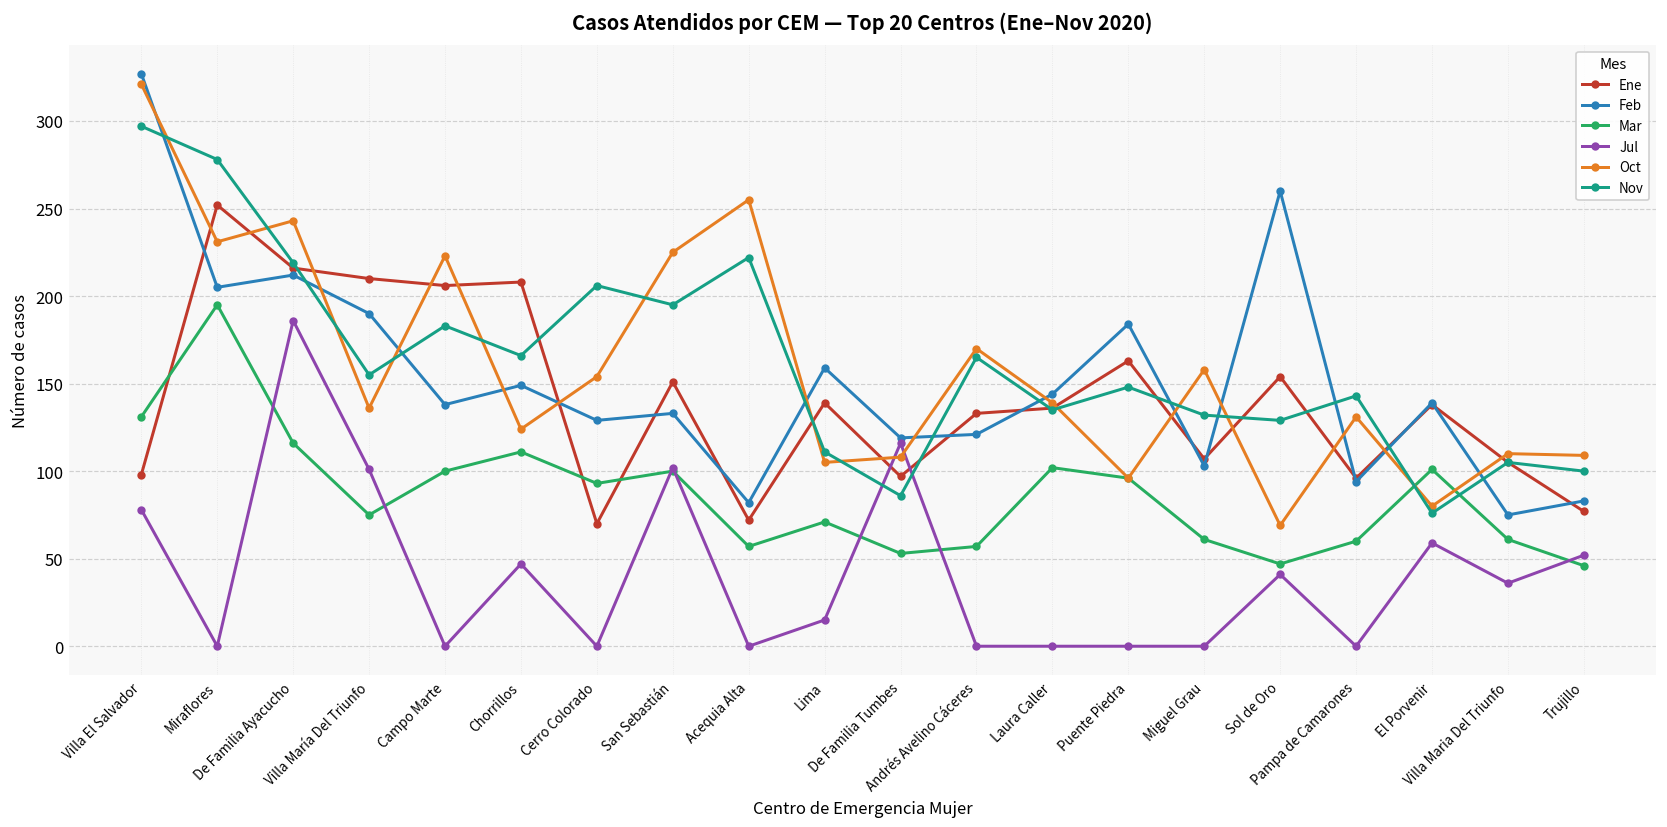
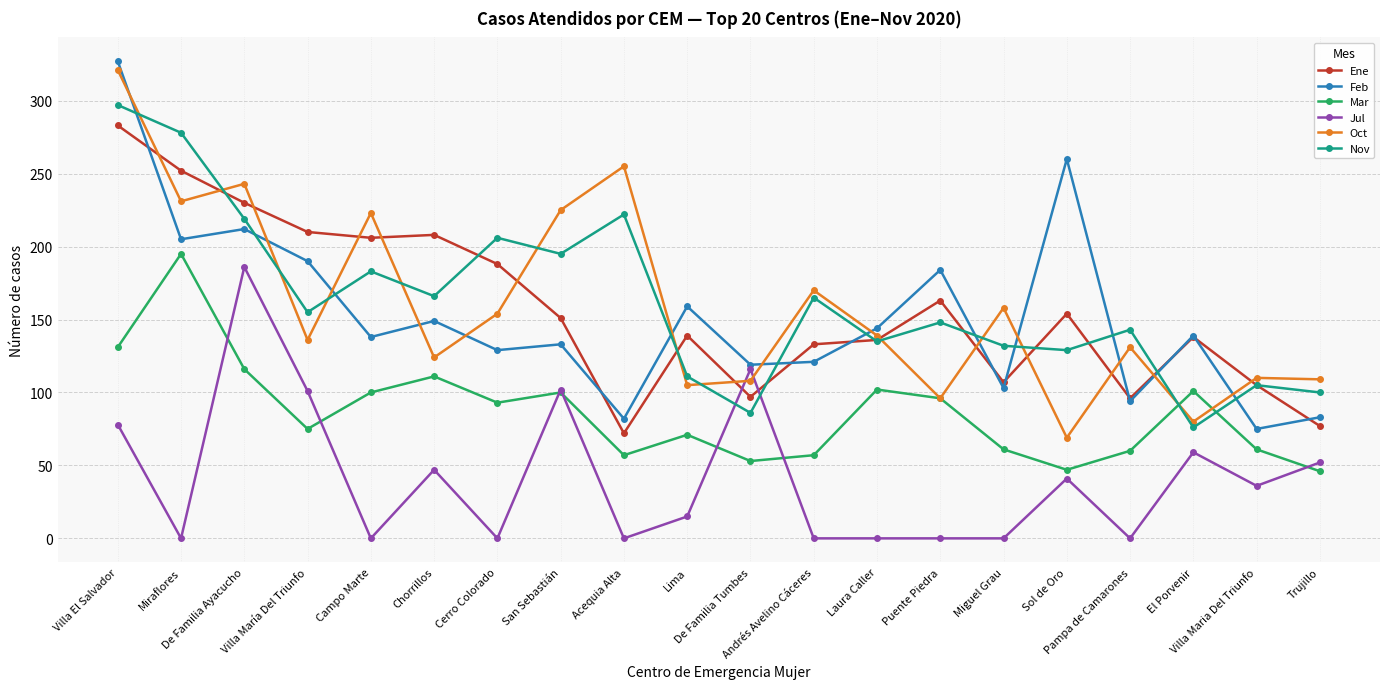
Ene, Villa El Salvador: 98 -> 283
Ene, De Familia Ayacucho: 216 -> 230
Ene, Cerro Colorado: 70 -> 188
